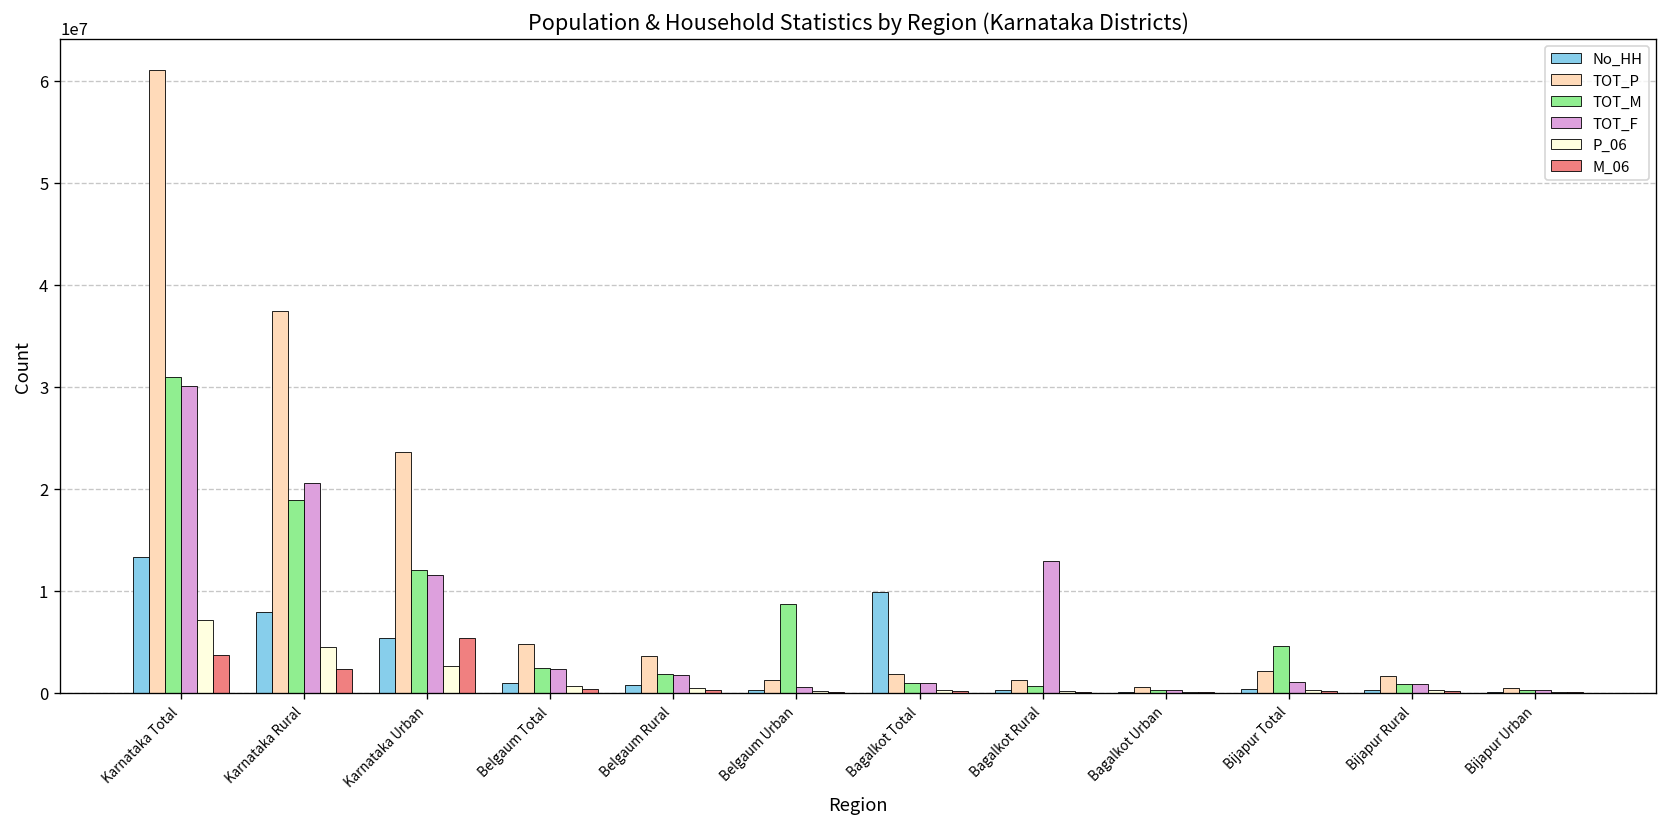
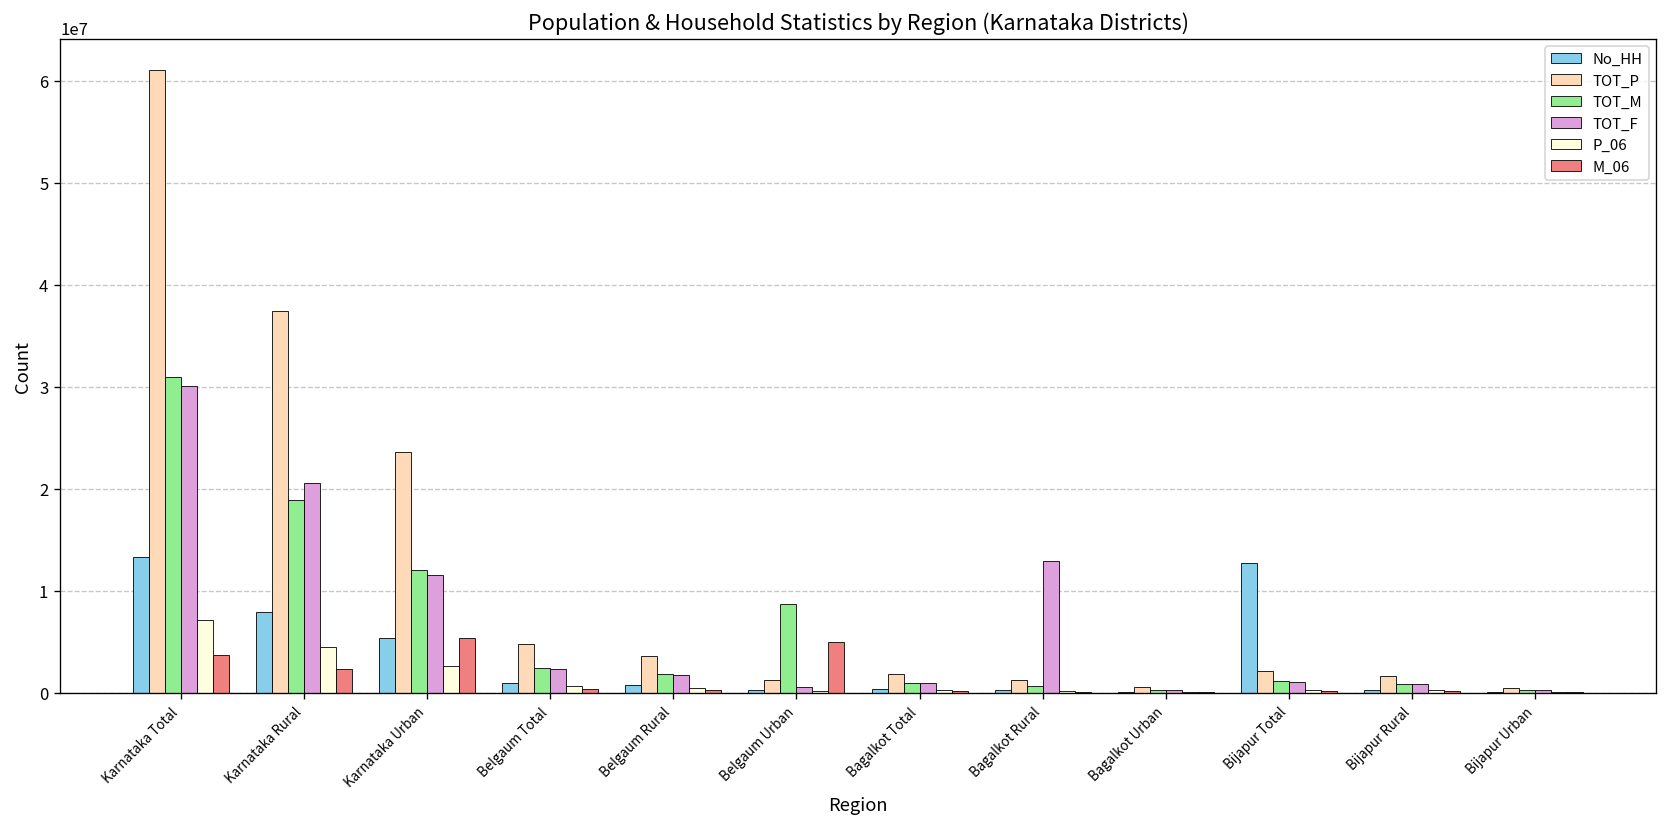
M_06, Belgaum Urban: 0 -> 5000000
No_HH, Bagalkot Total: 10000000 -> 0
No_HH, Bijapur Total: 0 -> 13000000
TOT_M, Bijapur Total: 5000000 -> 1000000
